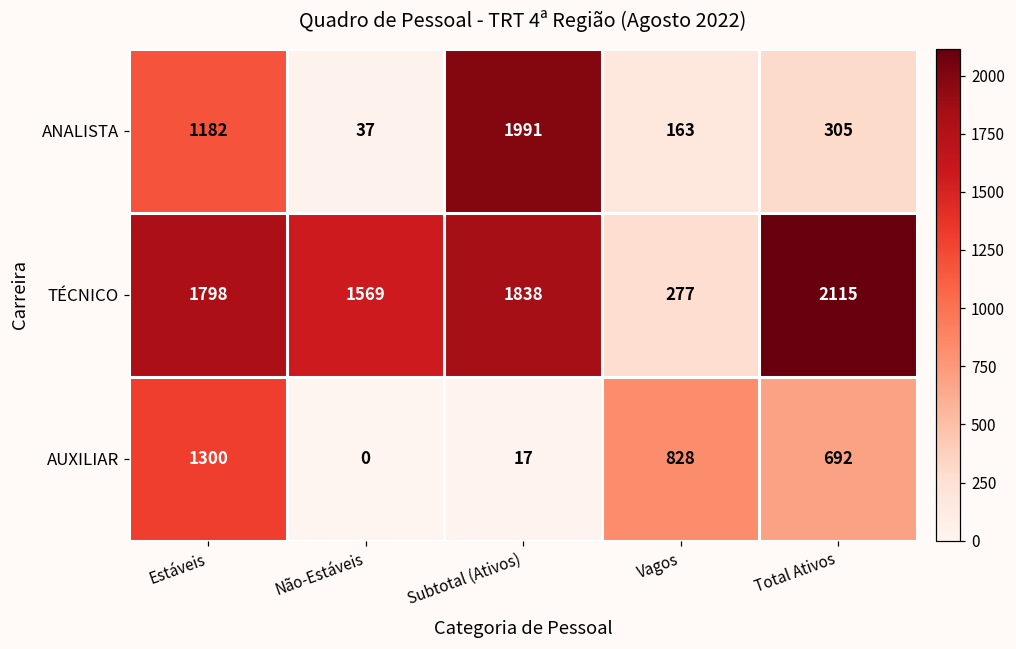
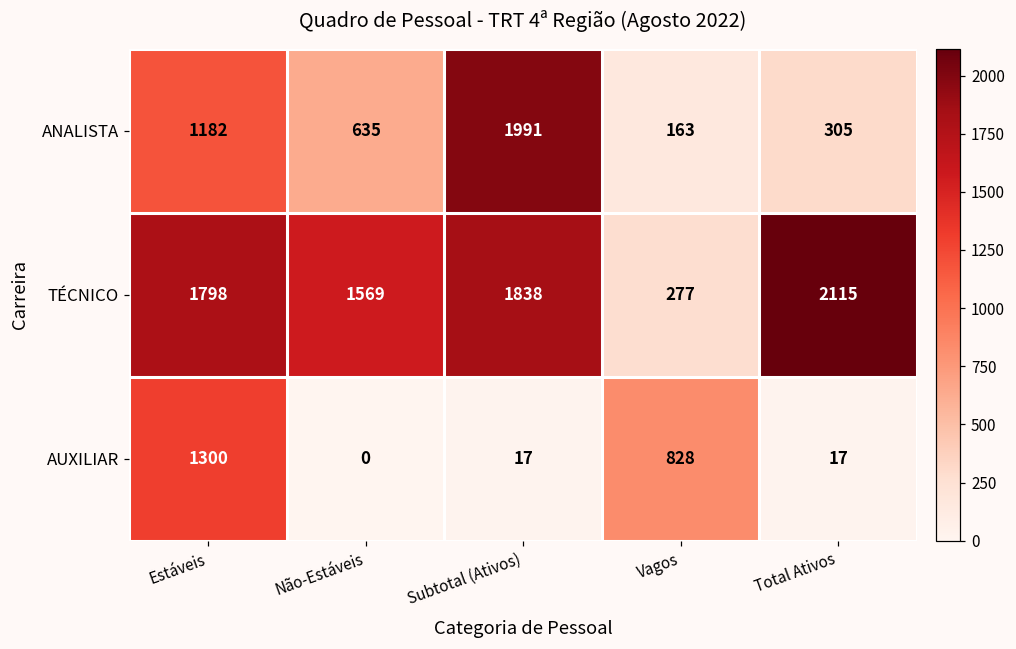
ANALISTA, Não-Estáveis: 37 -> 635
AUXILIAR, Total Ativos: 692 -> 17
